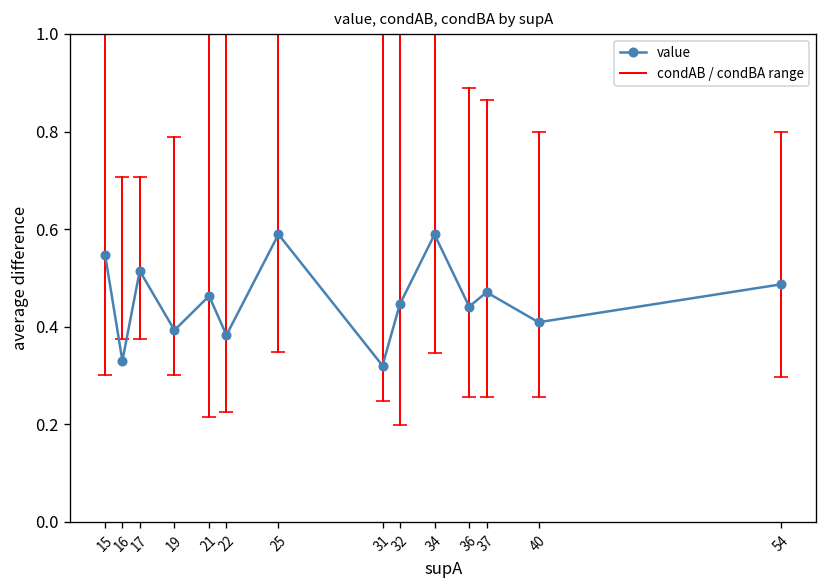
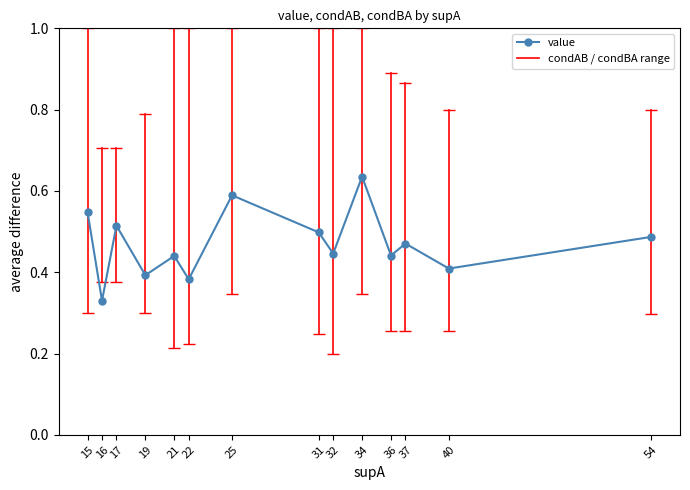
value, 21: 0.46 -> 0.44
value, 31: 0.32 -> 0.50
value, 34: 0.59 -> 0.64
